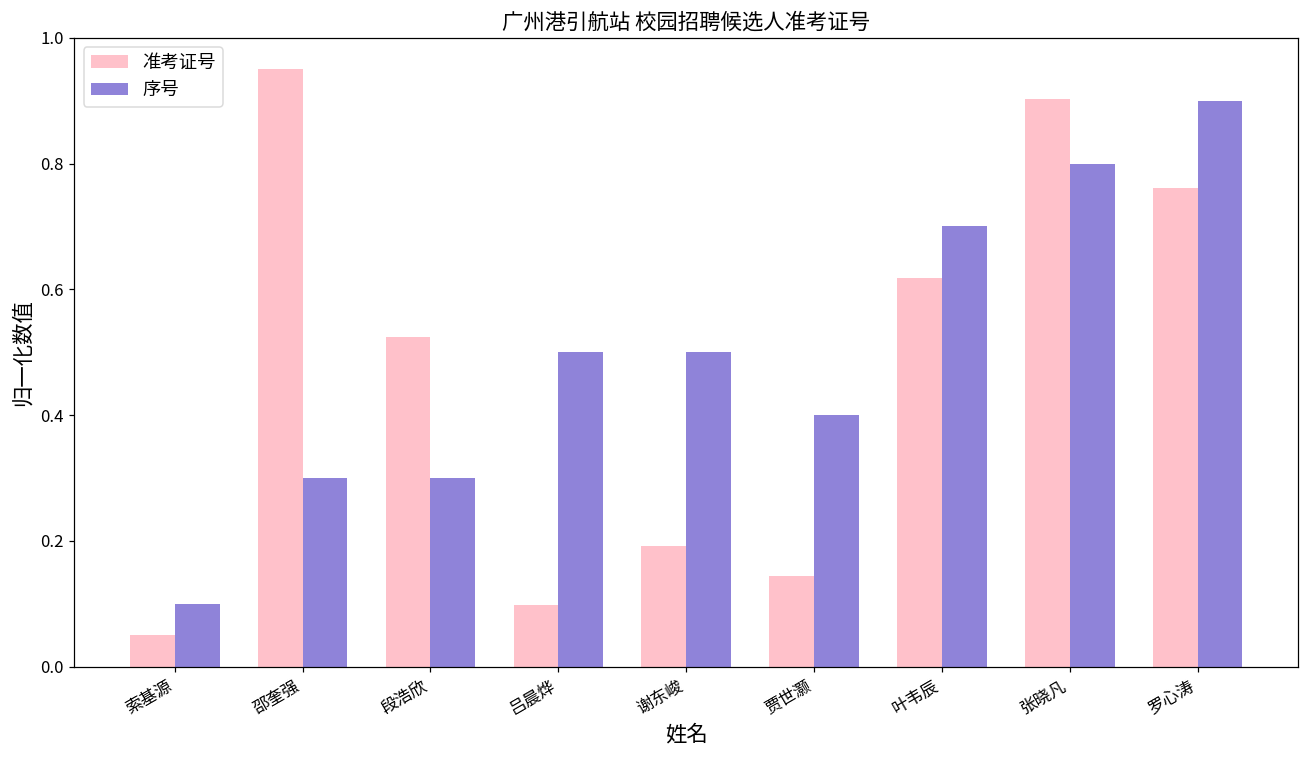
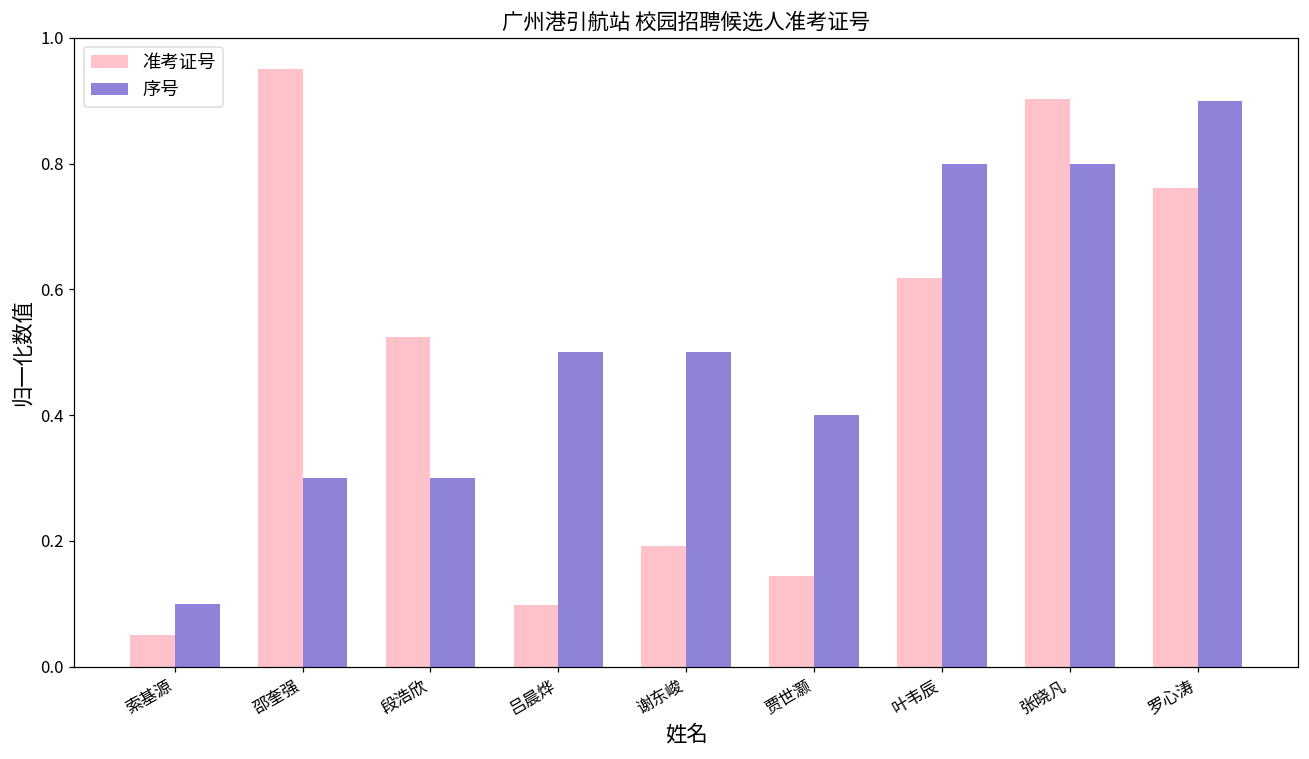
序号, 叶韦辰: 0.70 -> 0.80
